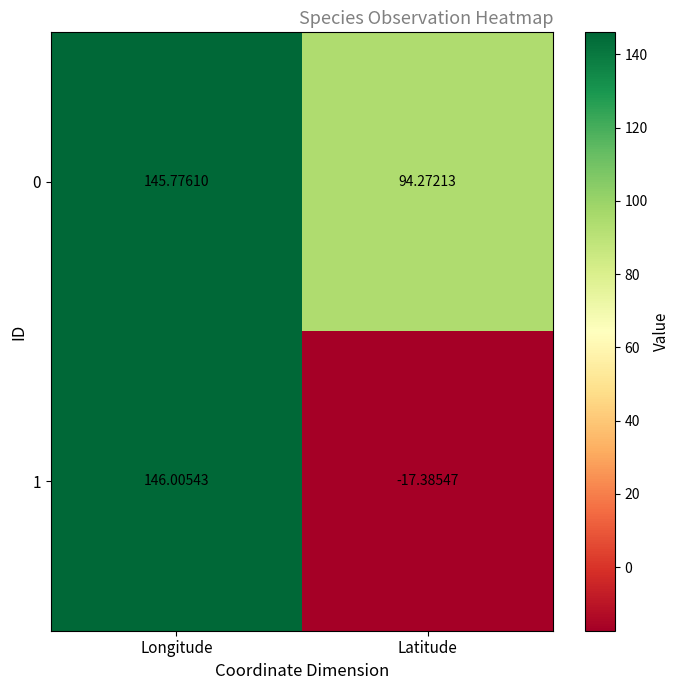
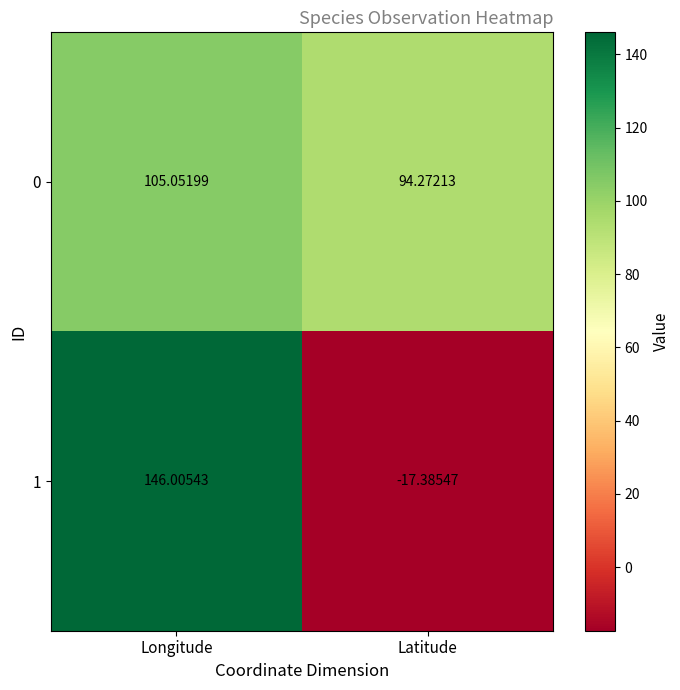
0, Longitude: 145.77610 -> 105.05199
